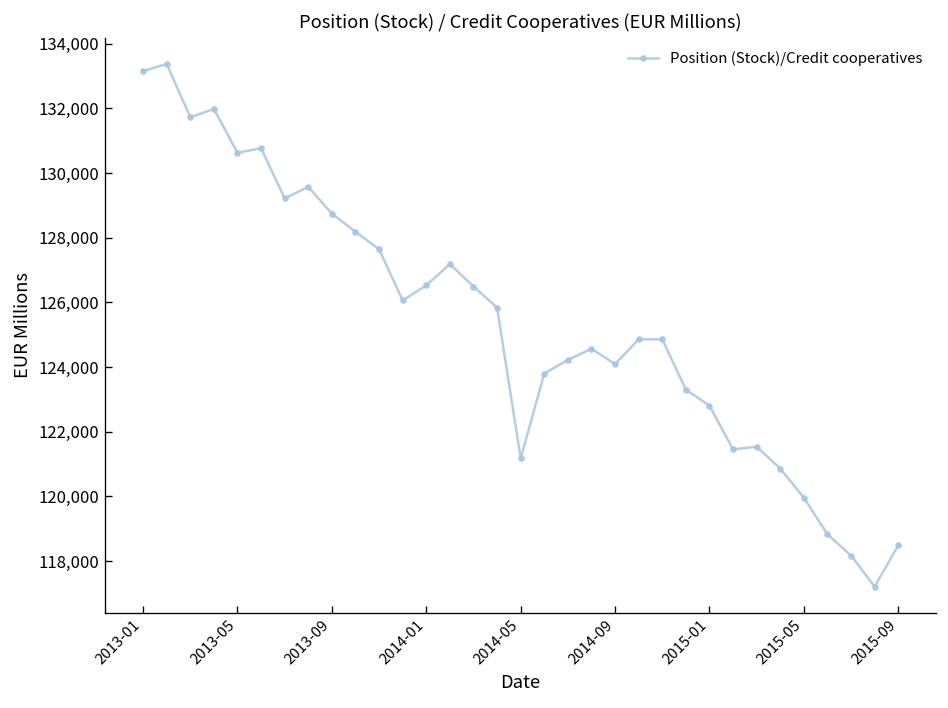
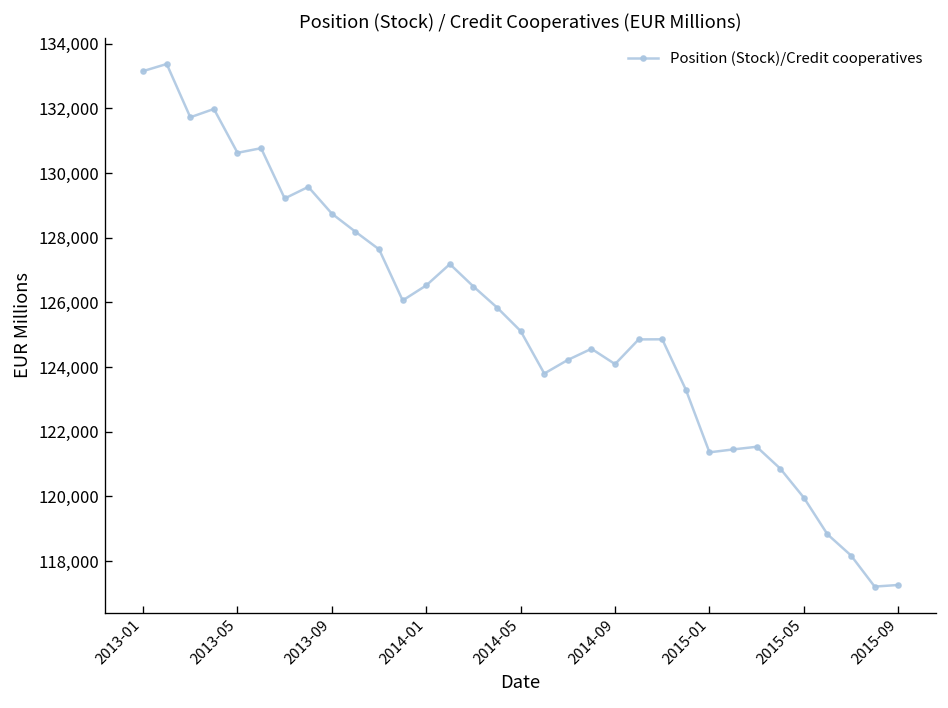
2014-05: 121,200 -> 125,100
2015-01: 122,800 -> 121,400
2015-09: 118,500 -> 117,300
